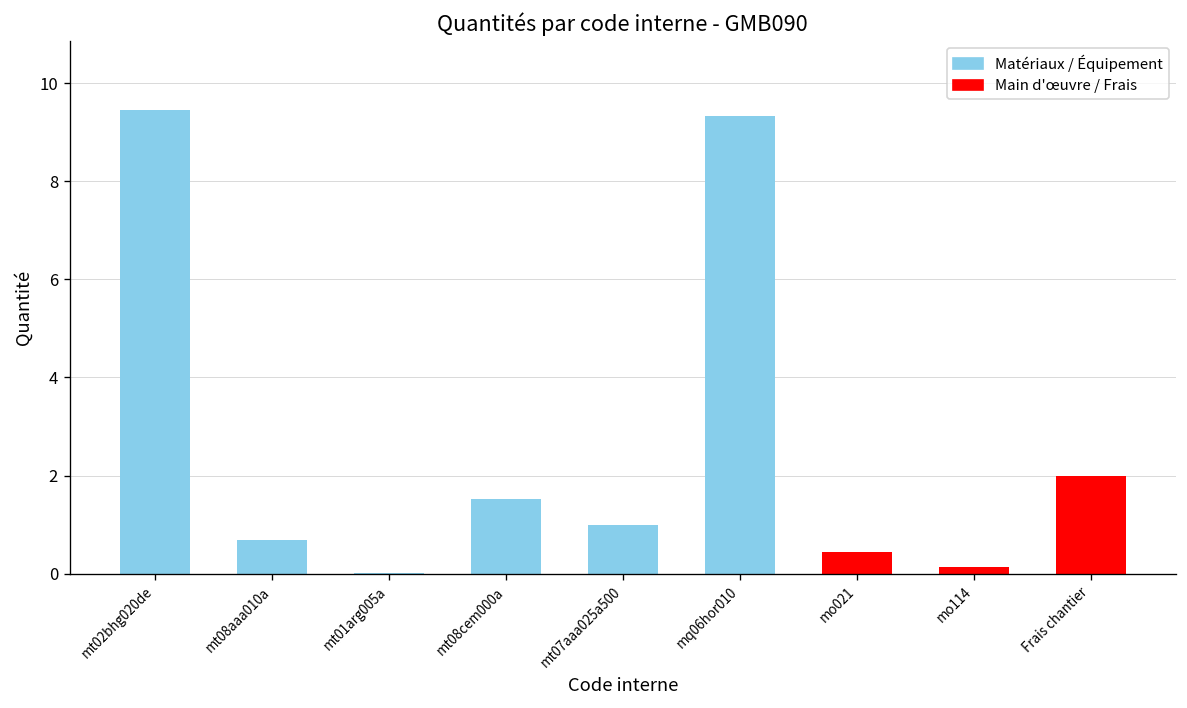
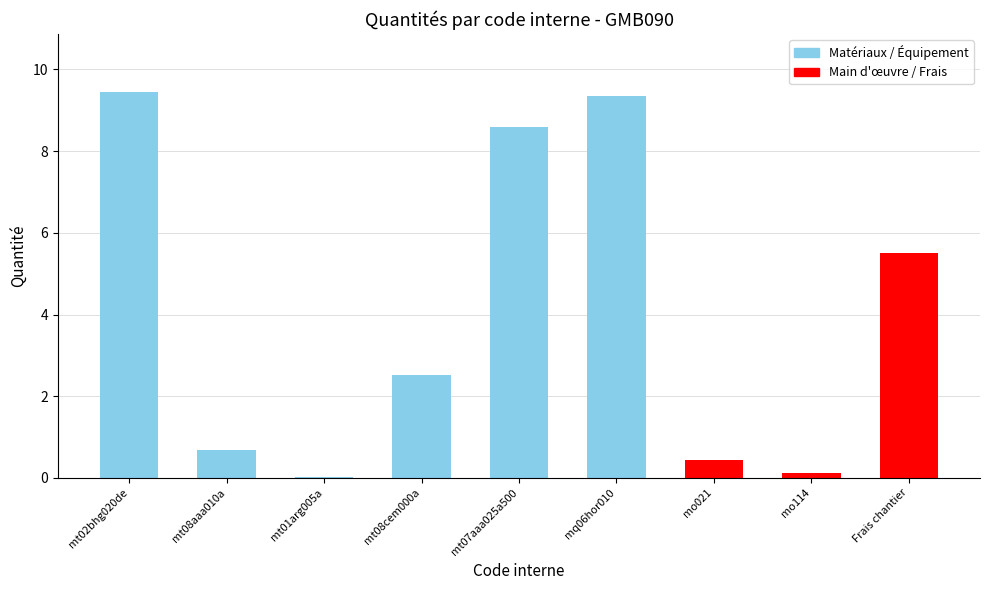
mt08cem000a: 1.5 -> 2.5
mt07aaa025a500: 1.0 -> 8.6
Frais chantier: 2.0 -> 5.5
